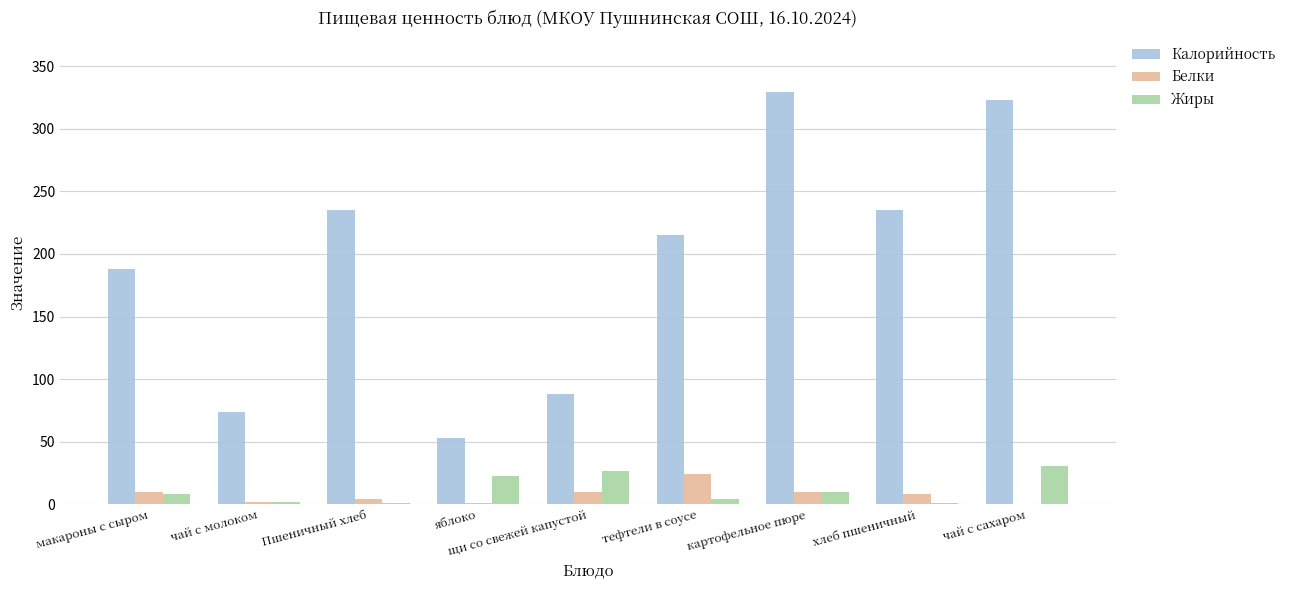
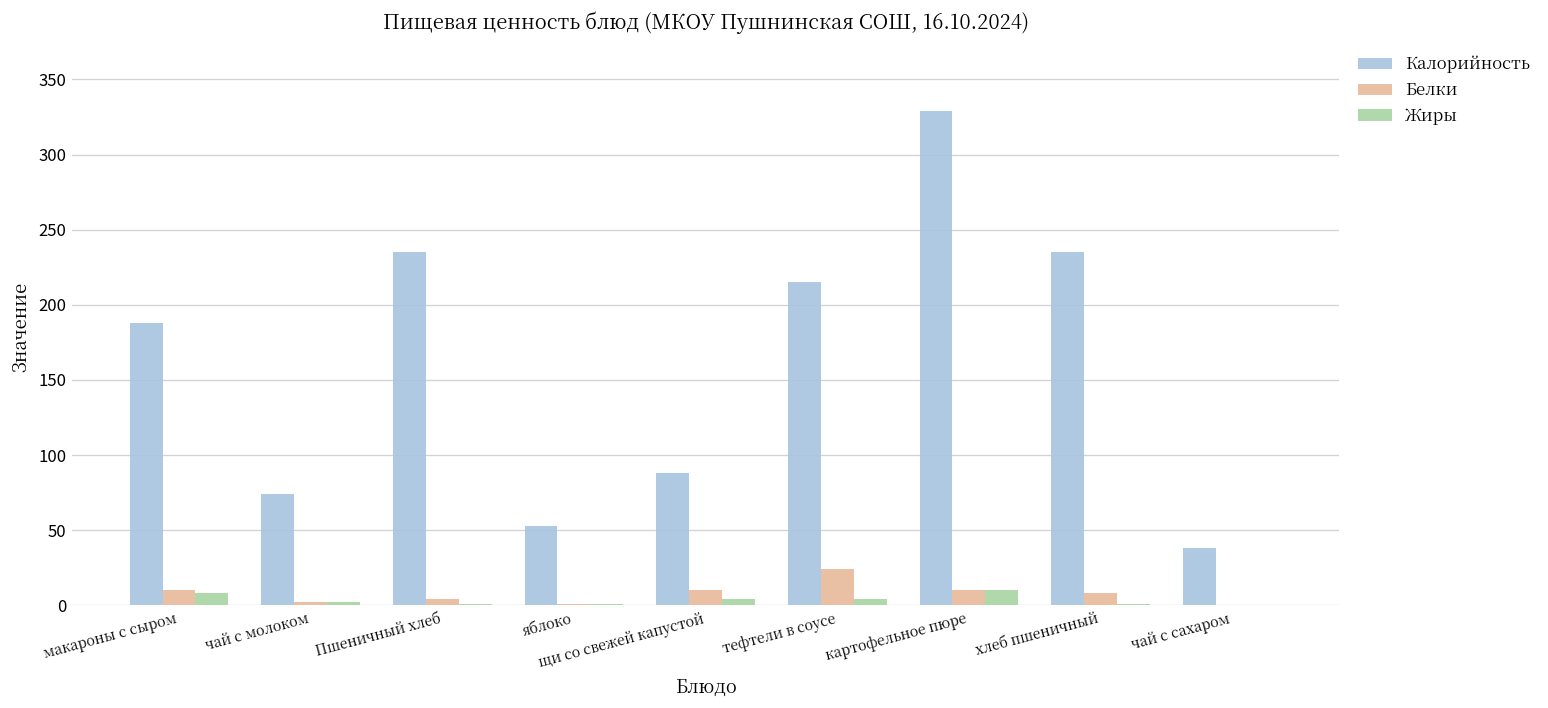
Жиры, яблоко: 23 -> 1
Жиры, щи со свежей капустой: 27 -> 4
Калорийность, чай с сахаром: 323 -> 38
Жиры, чай с сахаром: 31 -> 0
